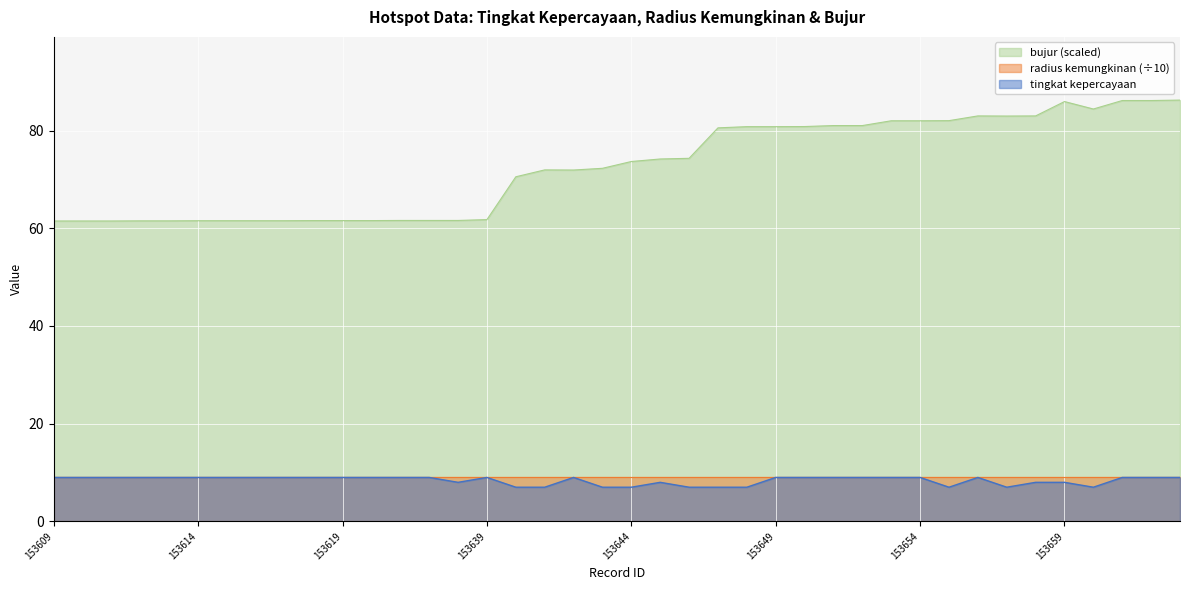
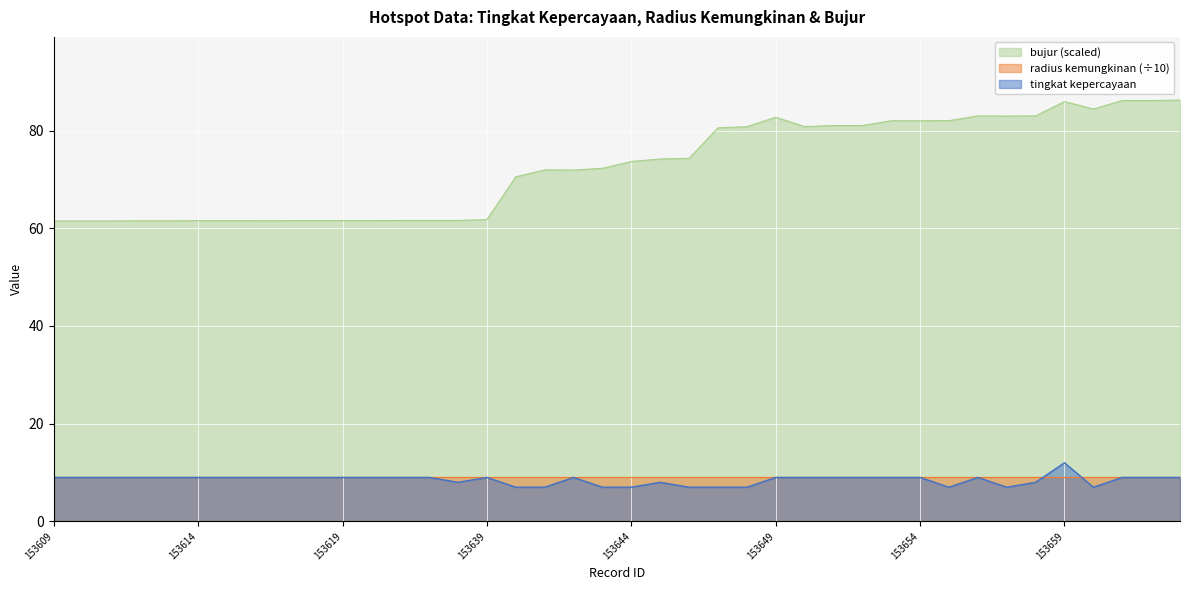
bujur (scaled), 153649: 81 -> 83
tingkat kepercayaan, 153659: 8 -> 12
